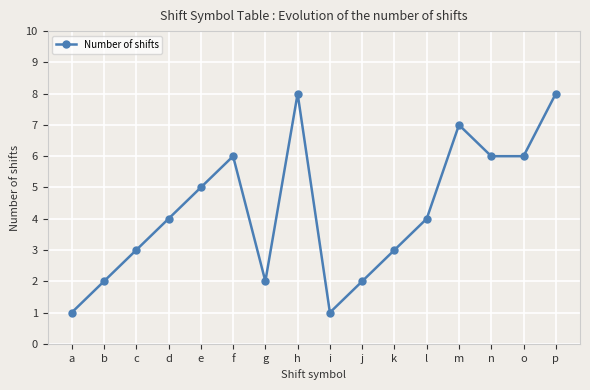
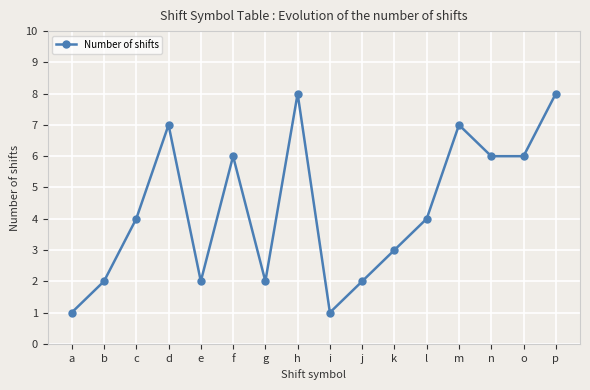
c: 3 -> 4
d: 4 -> 7
e: 5 -> 2
